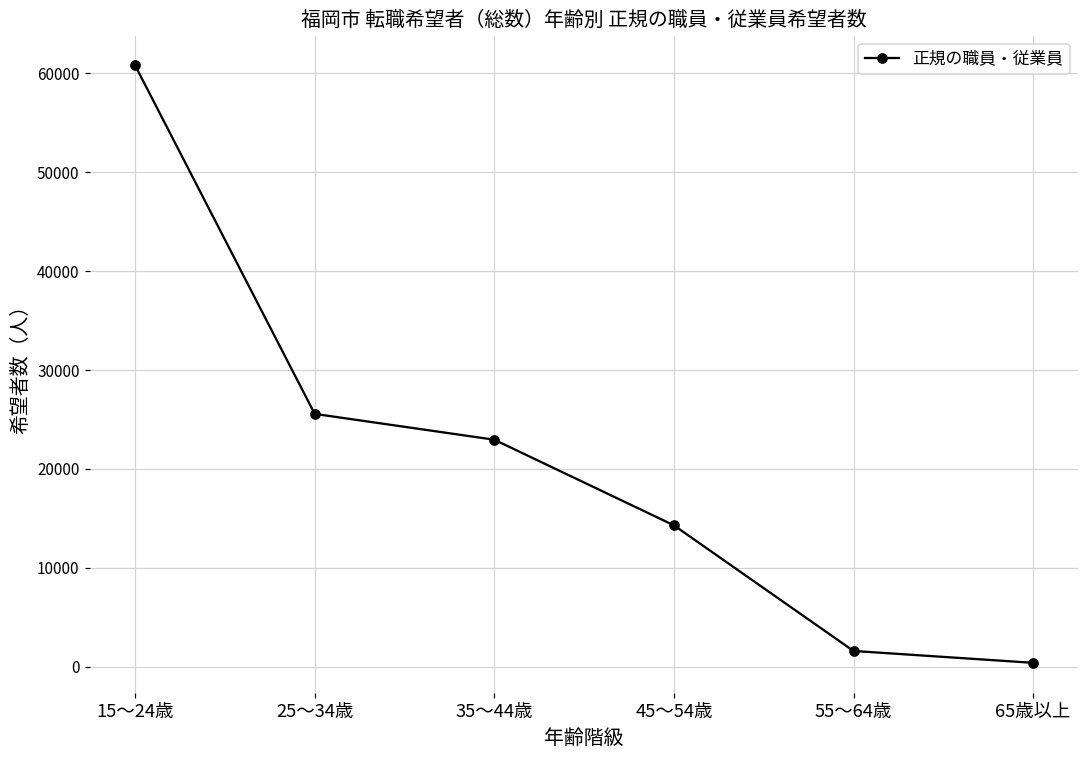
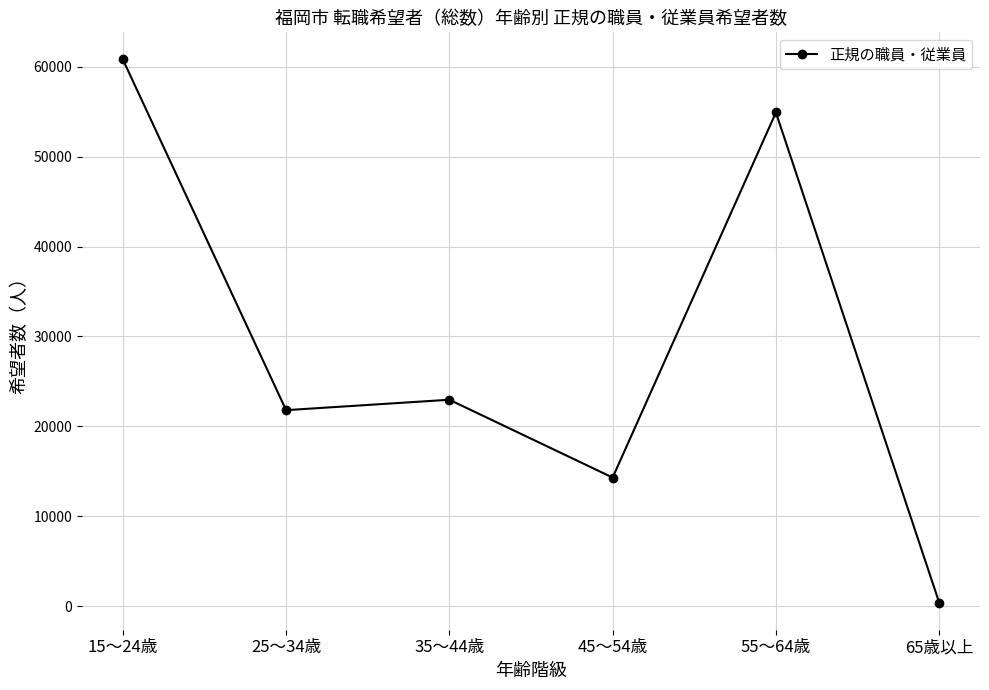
25～34歳: 26000 -> 22000
55～64歳: 2000 -> 55000
